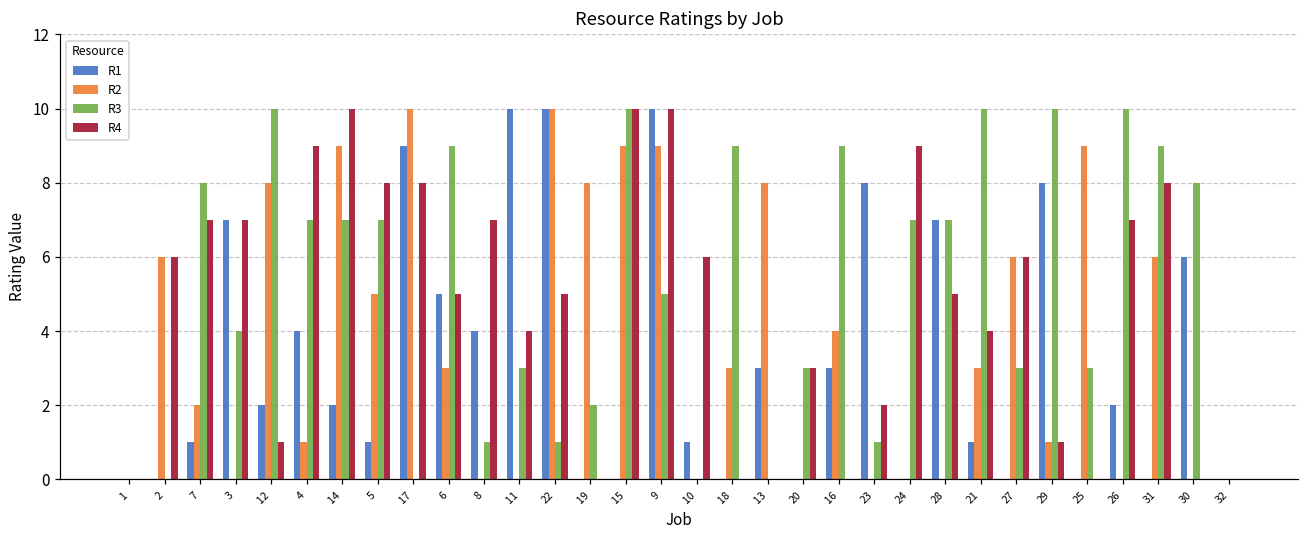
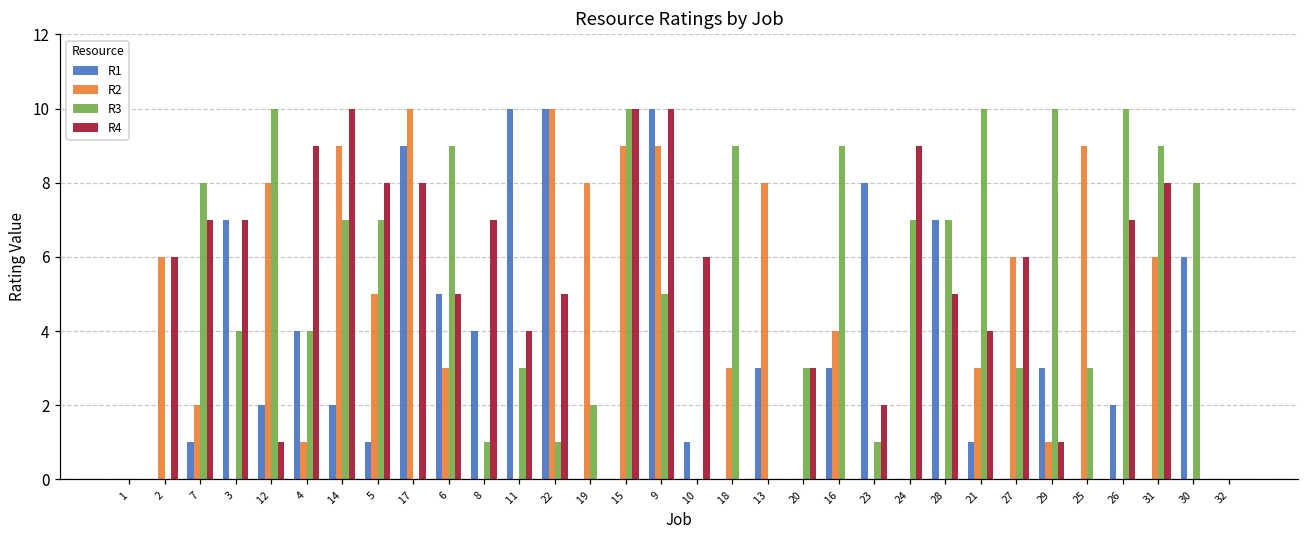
R3, 4: 7 -> 4
R1, 29: 8 -> 3
